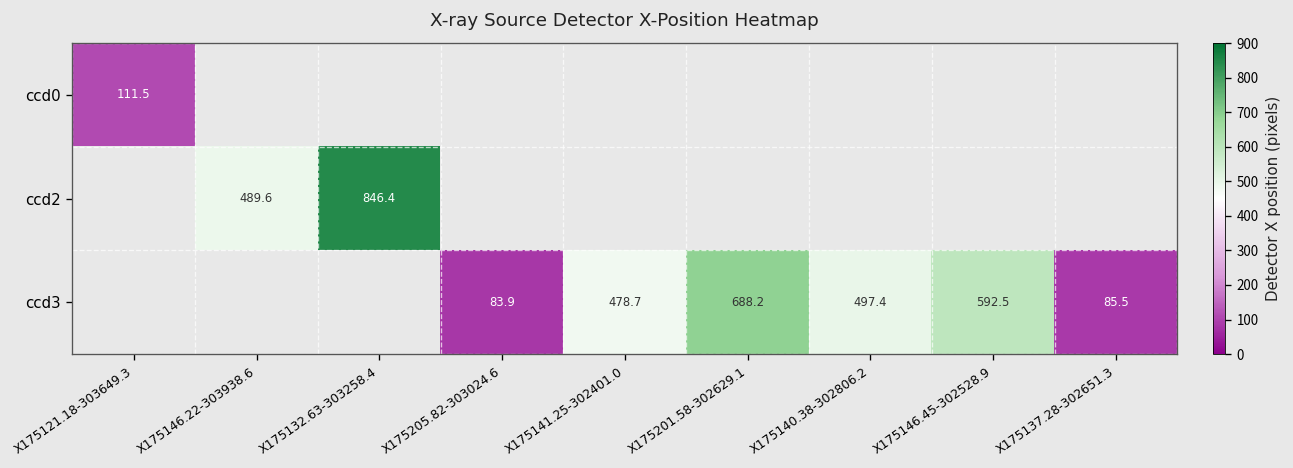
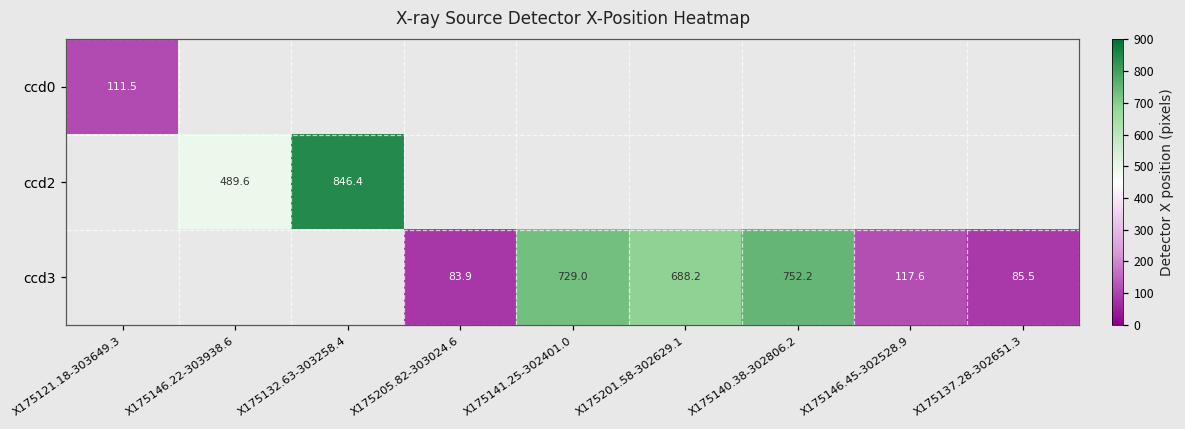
ccd3, X175141.25-302401.0: 478.7 -> 729.0
ccd3, X175140.38-302806.2: 497.4 -> 752.2
ccd3, X175146.45-302528.9: 592.5 -> 117.6
